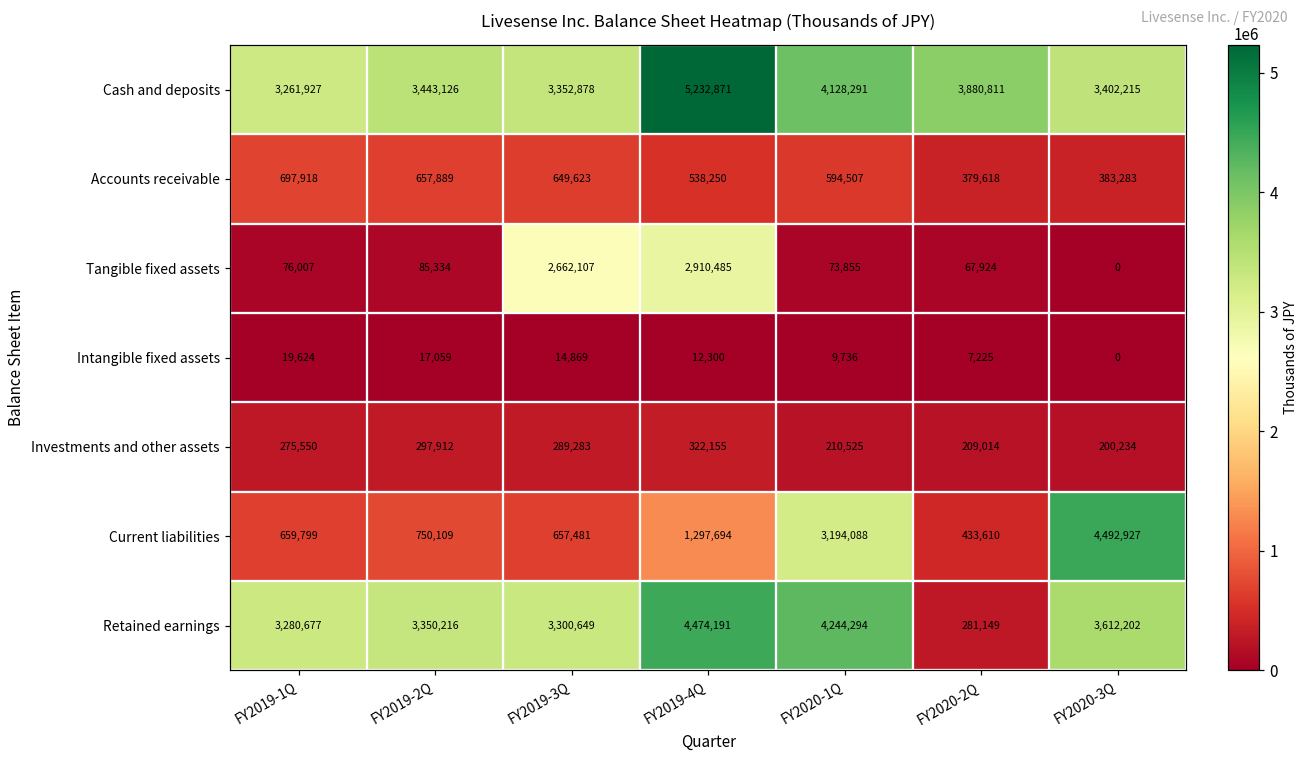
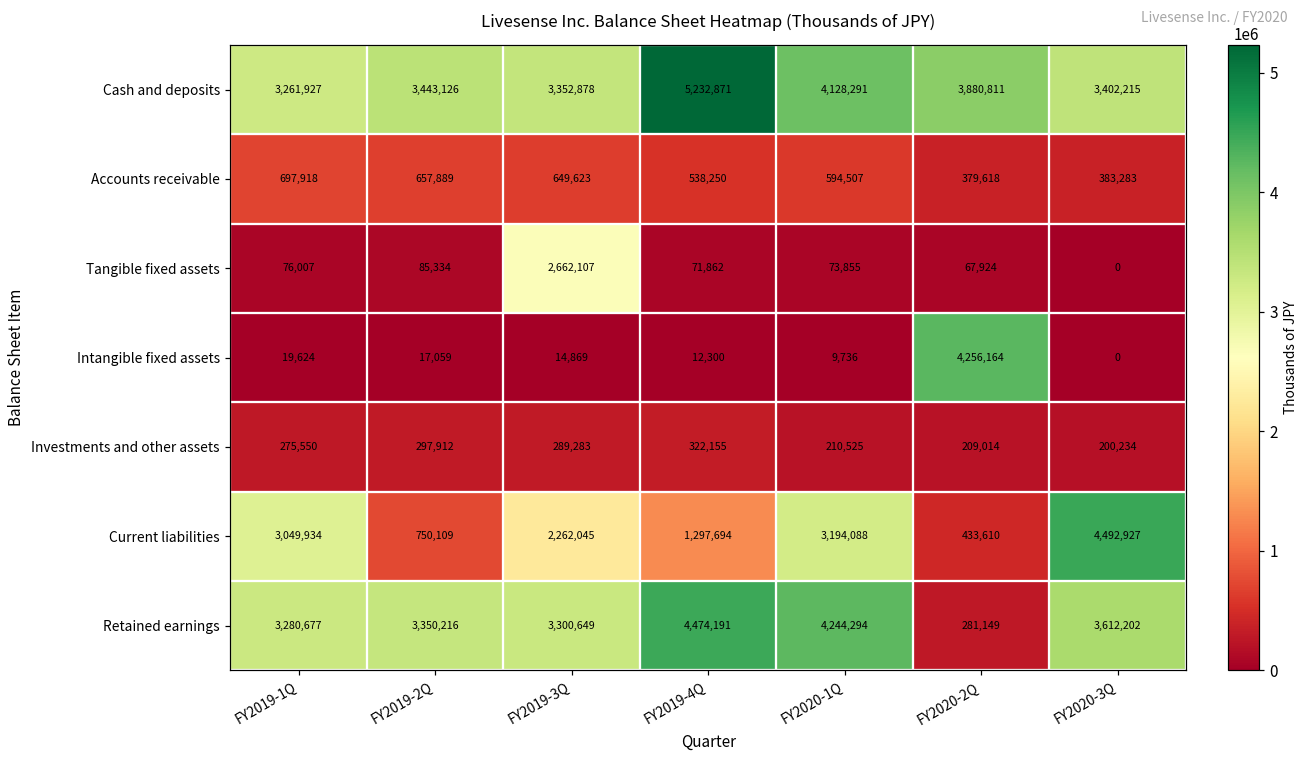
Tangible fixed assets, FY2019-4Q: 2,910,485 -> 71,862
Intangible fixed assets, FY2020-2Q: 7,225 -> 4,256,164
Current liabilities, FY2019-1Q: 659,799 -> 3,049,934
Current liabilities, FY2019-3Q: 657,481 -> 2,262,045
